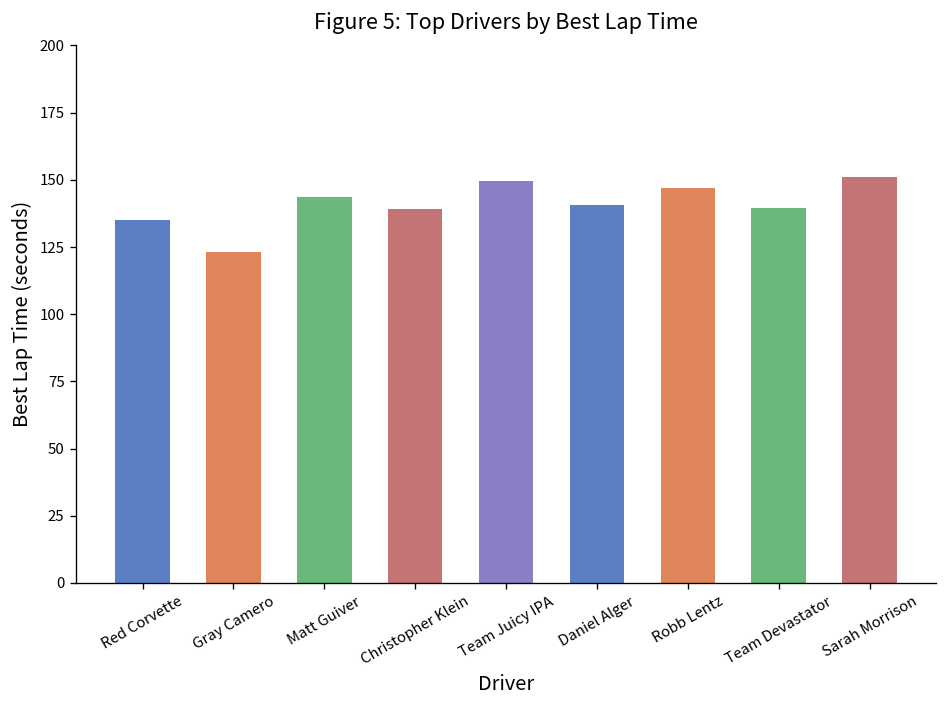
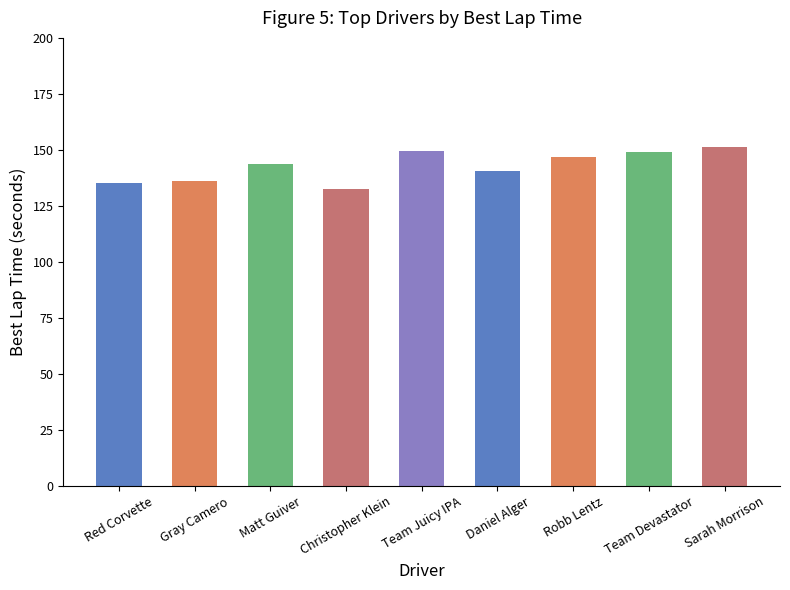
Gray Camero: 123 -> 136
Christopher Klein: 139 -> 133
Team Devastator: 140 -> 149
